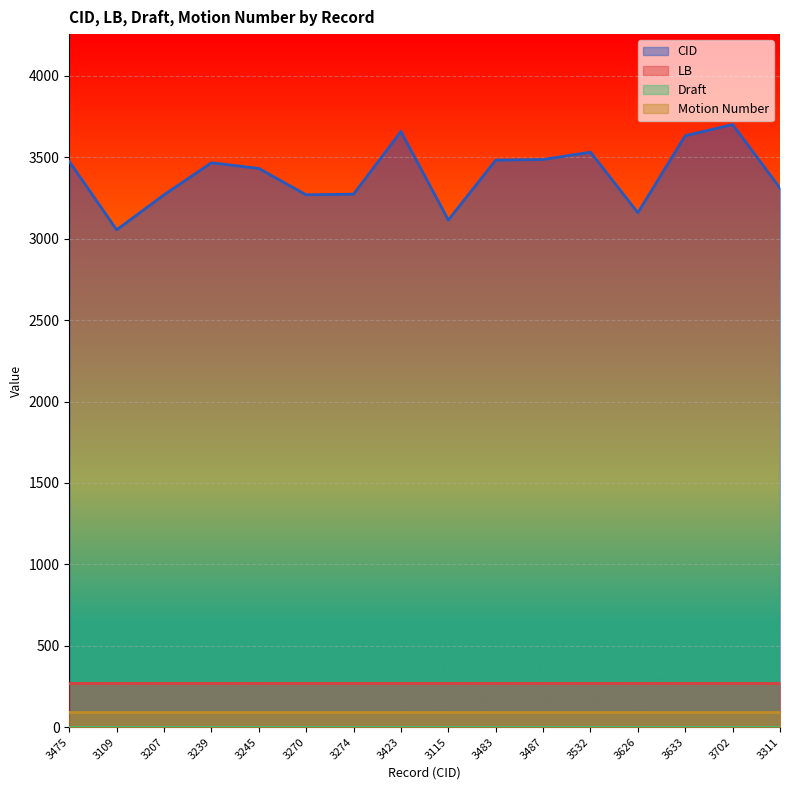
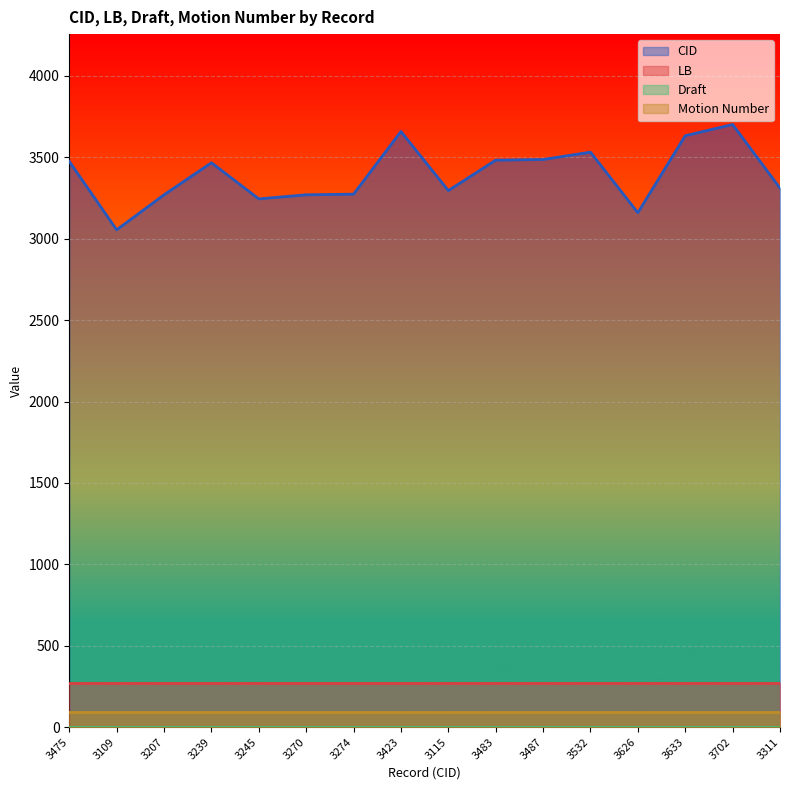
CID, 3245: 3430 -> 3250
CID, 3115: 3120 -> 3300
